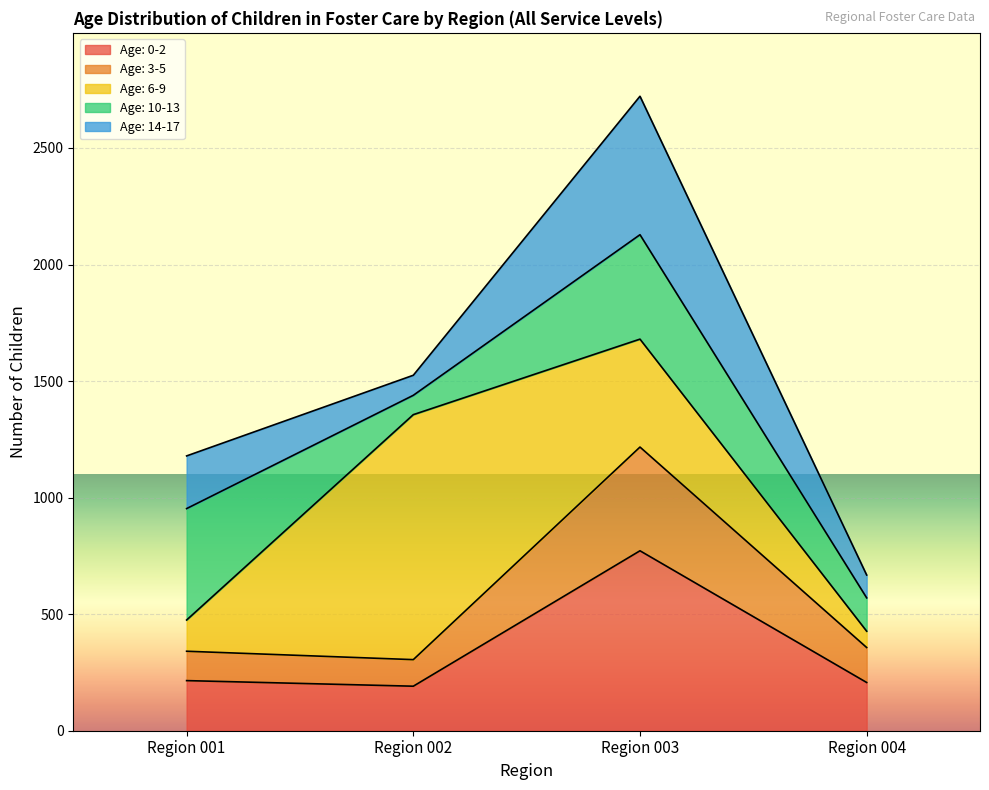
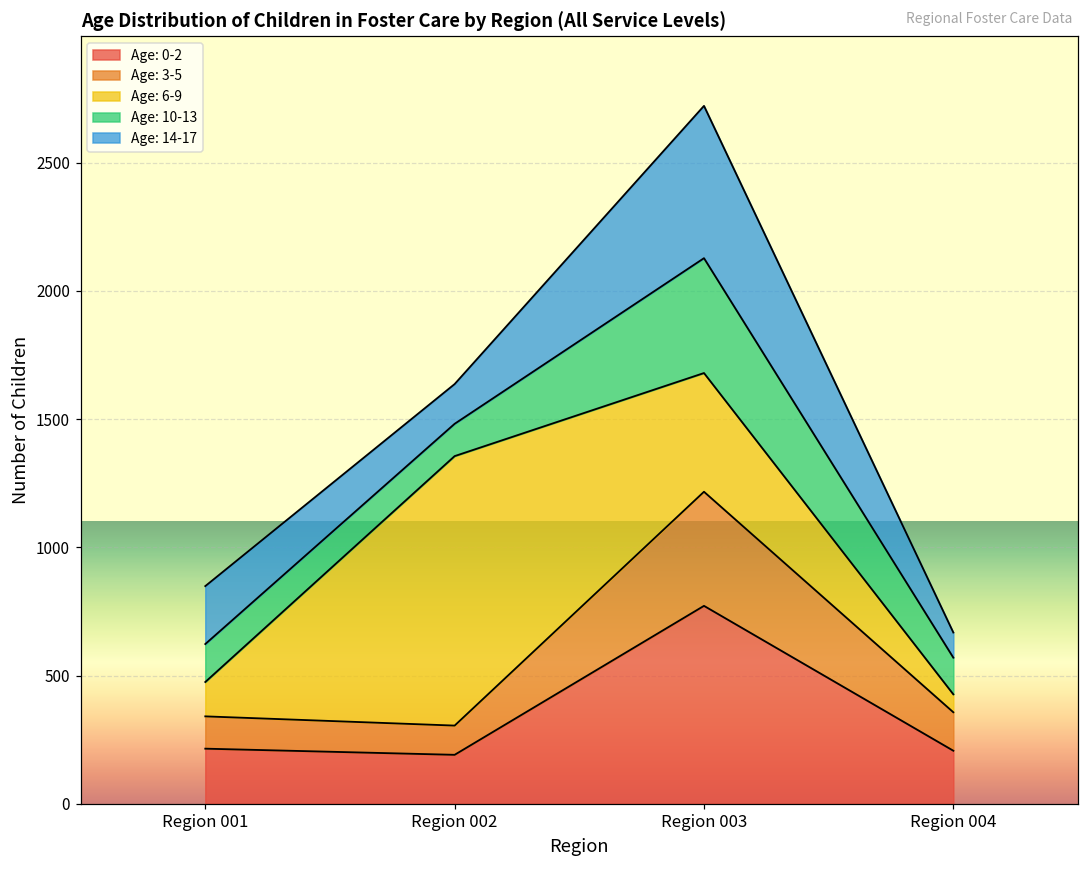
Age: 10-13, Region 001: 480 -> 150
Age: 10-13, Region 002: 80 -> 130
Age: 14-17, Region 002: 90 -> 160
